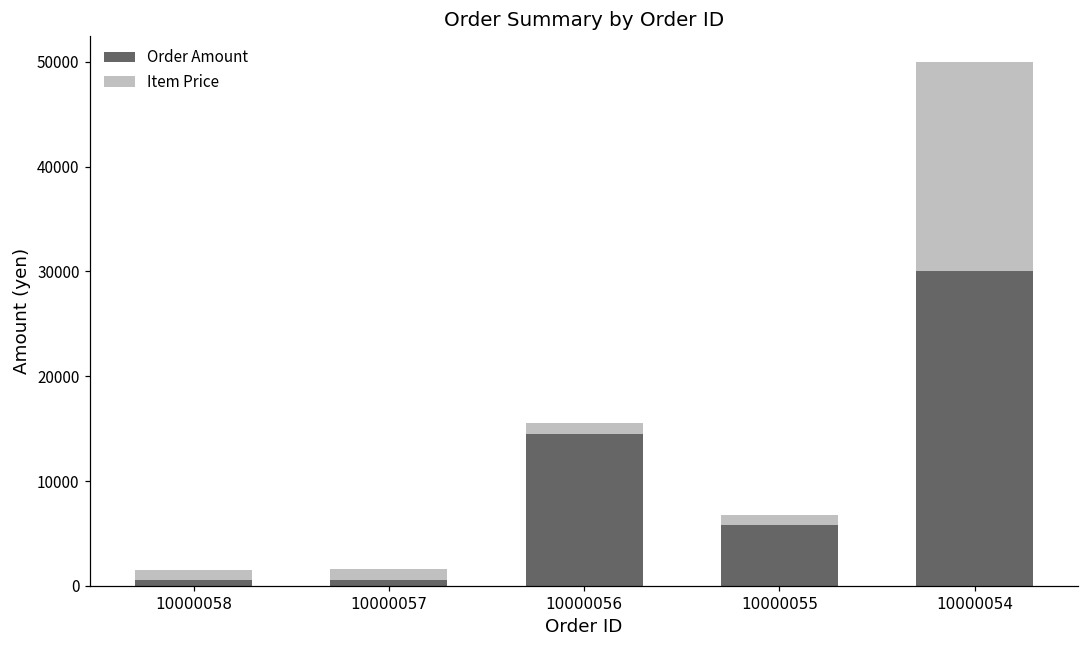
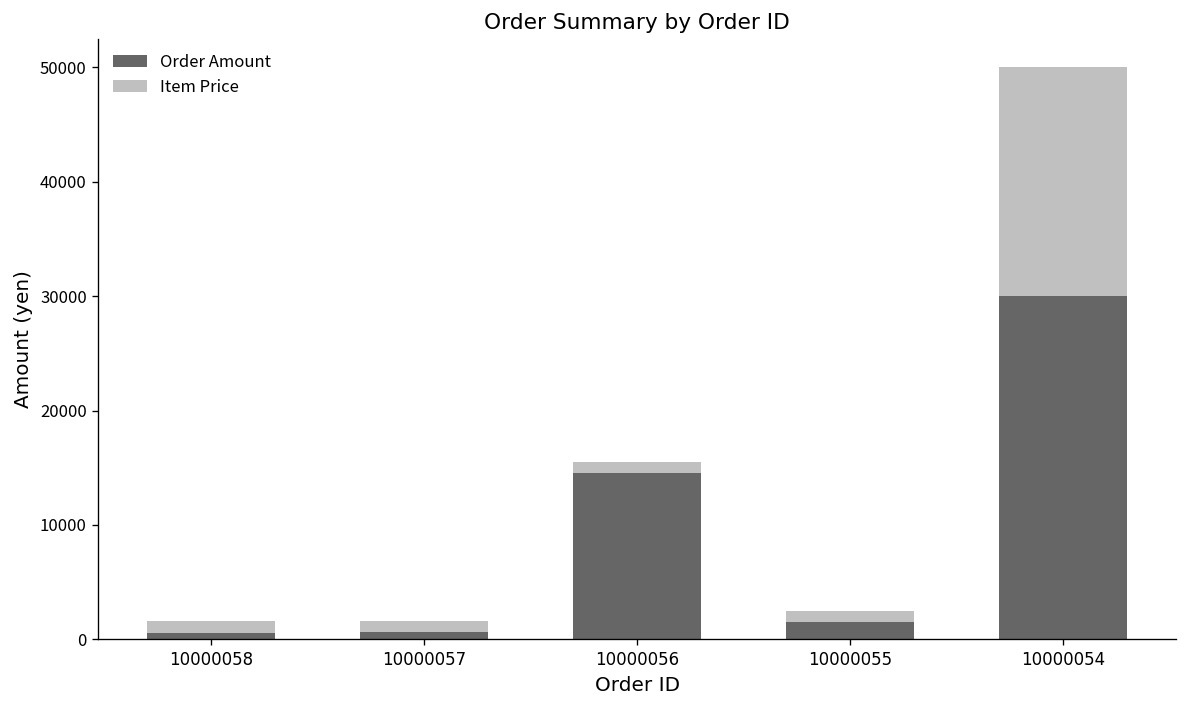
Order Amount, 10000055: 6000 -> 2000
